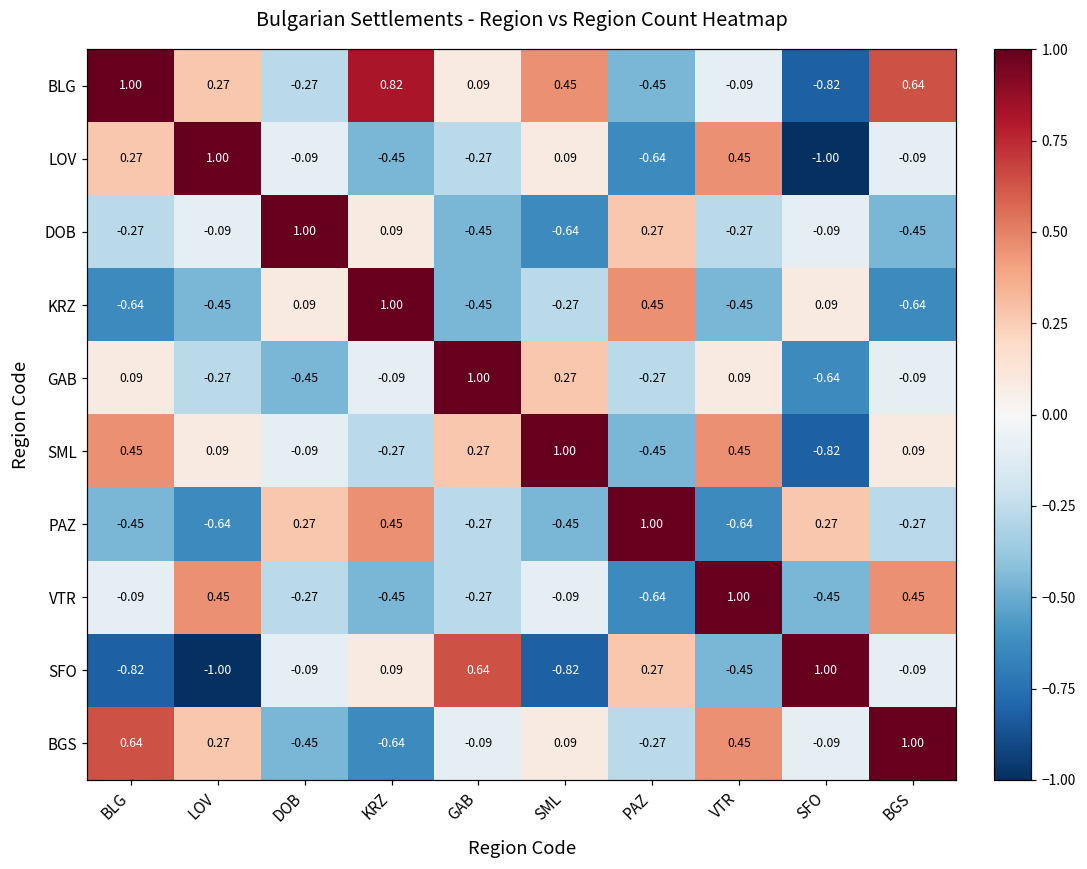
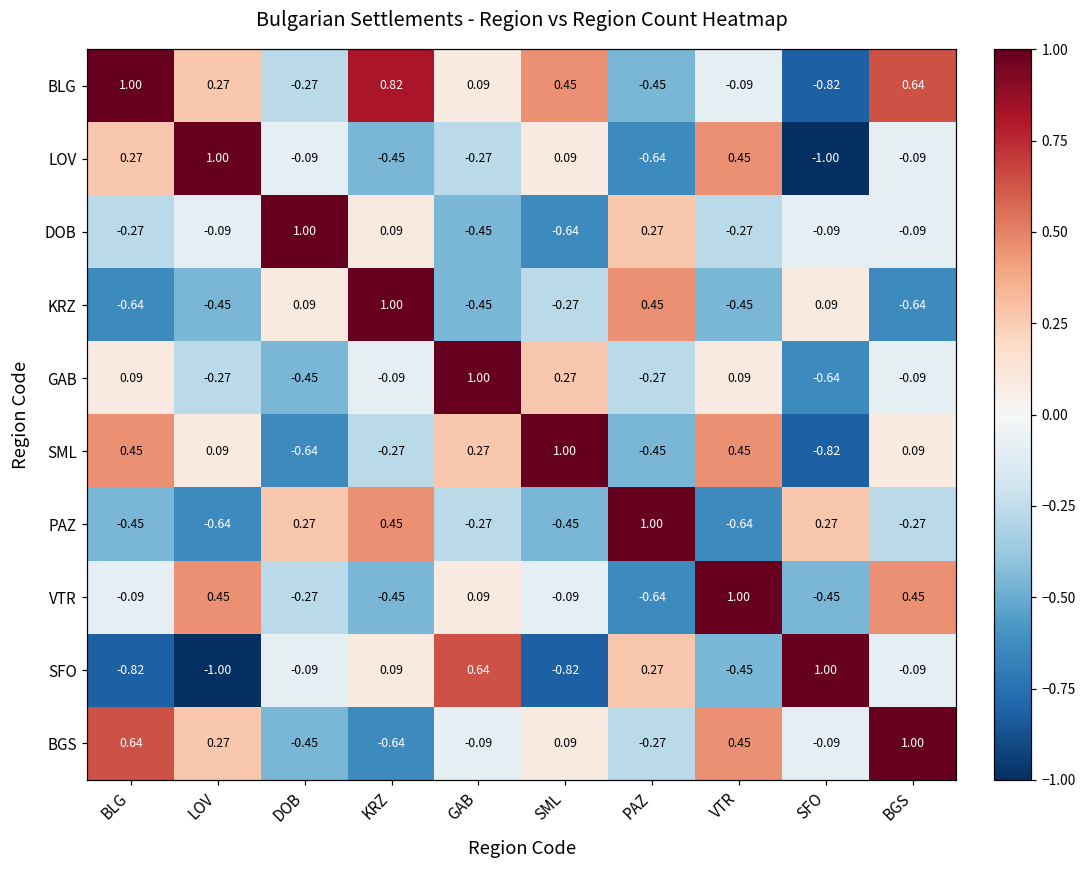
DOB, BGS: -0.45 -> -0.09
SML, DOB: -0.09 -> -0.64
VTR, GAB: -0.27 -> 0.09
